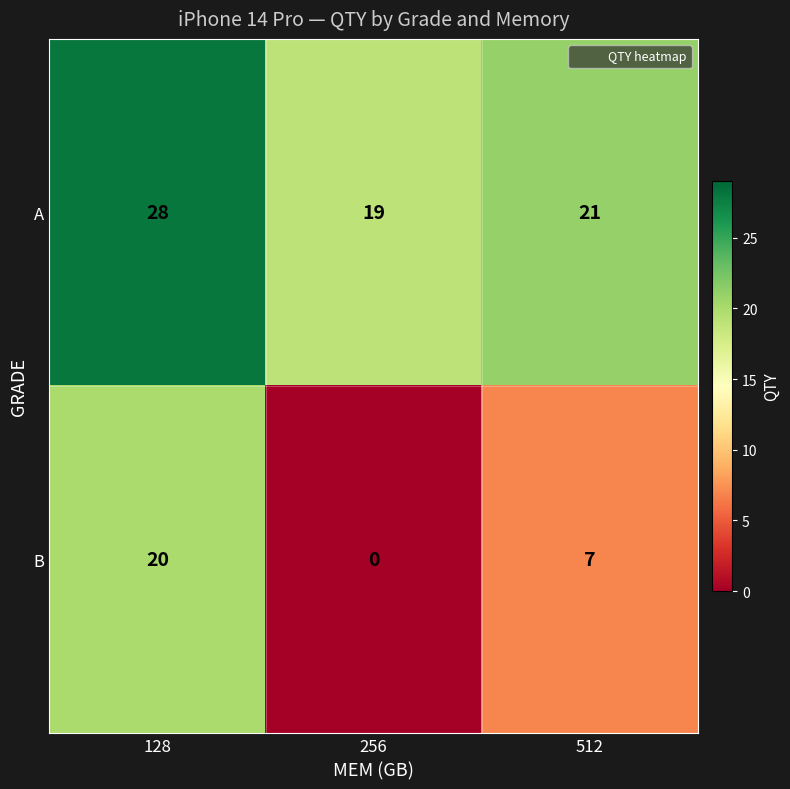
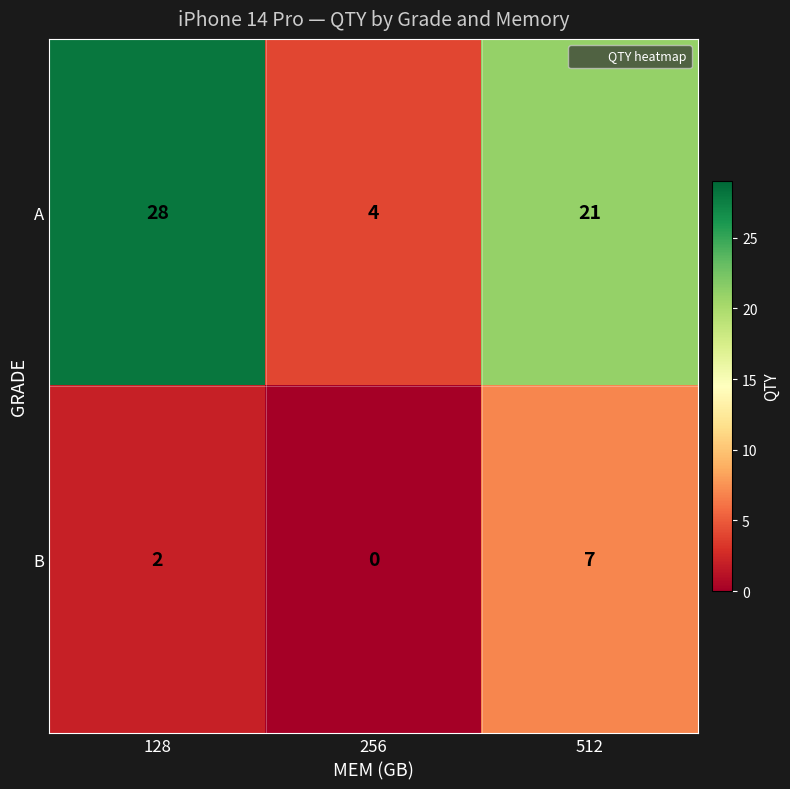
A, 256: 19 -> 4
B, 128: 20 -> 2
